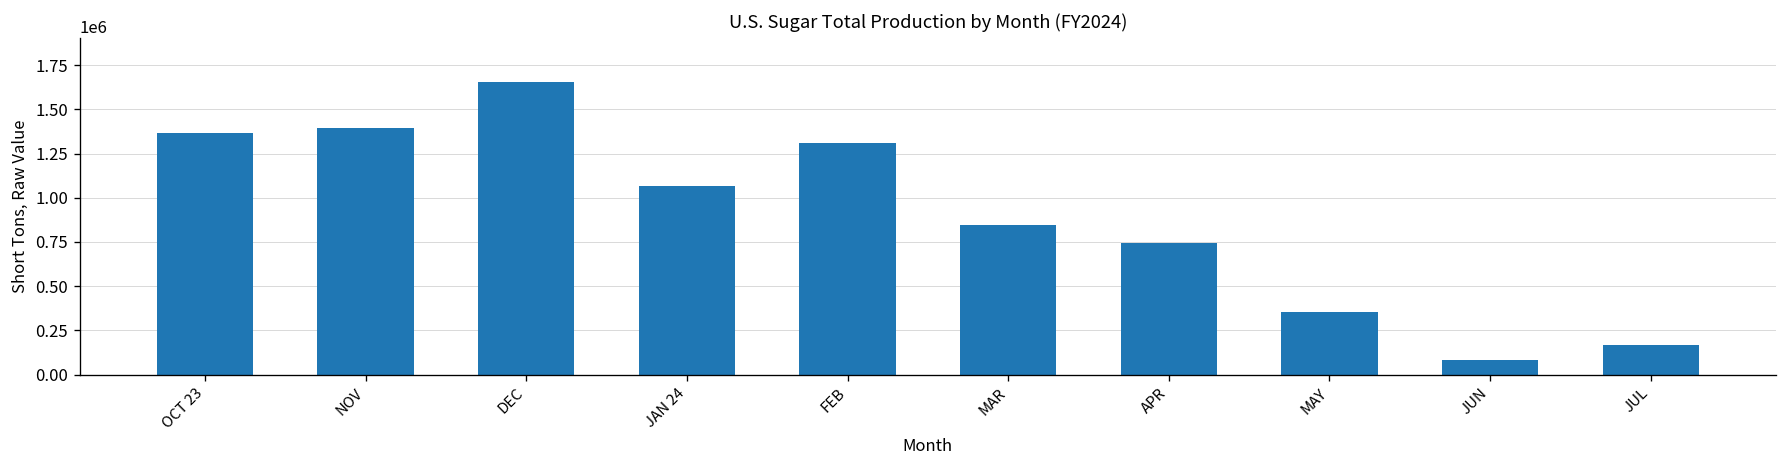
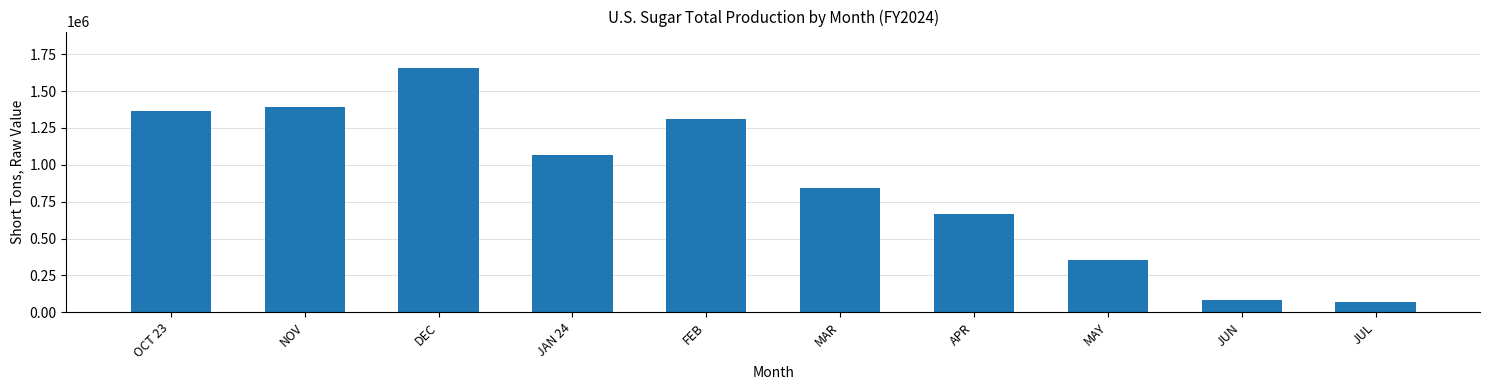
APR: 750000 -> 670000
JUL: 170000 -> 70000
